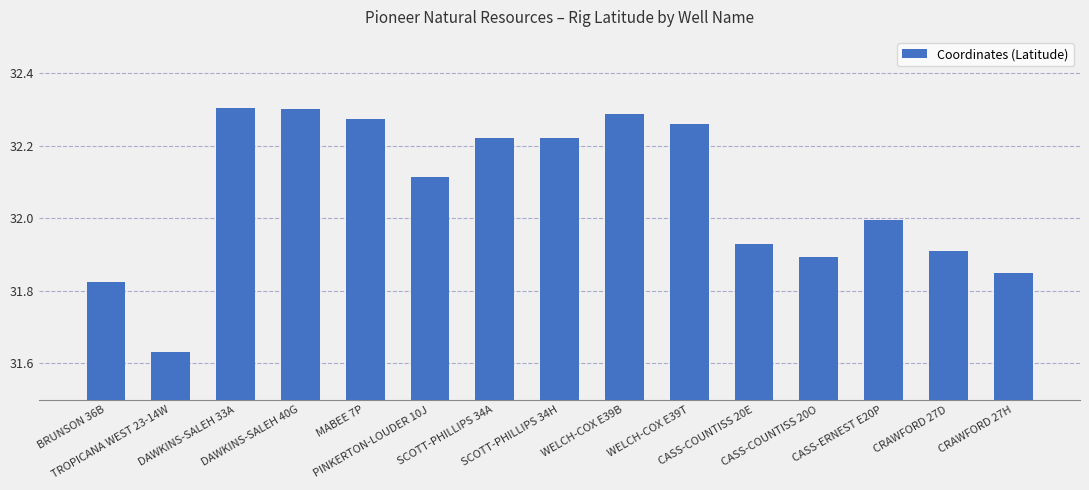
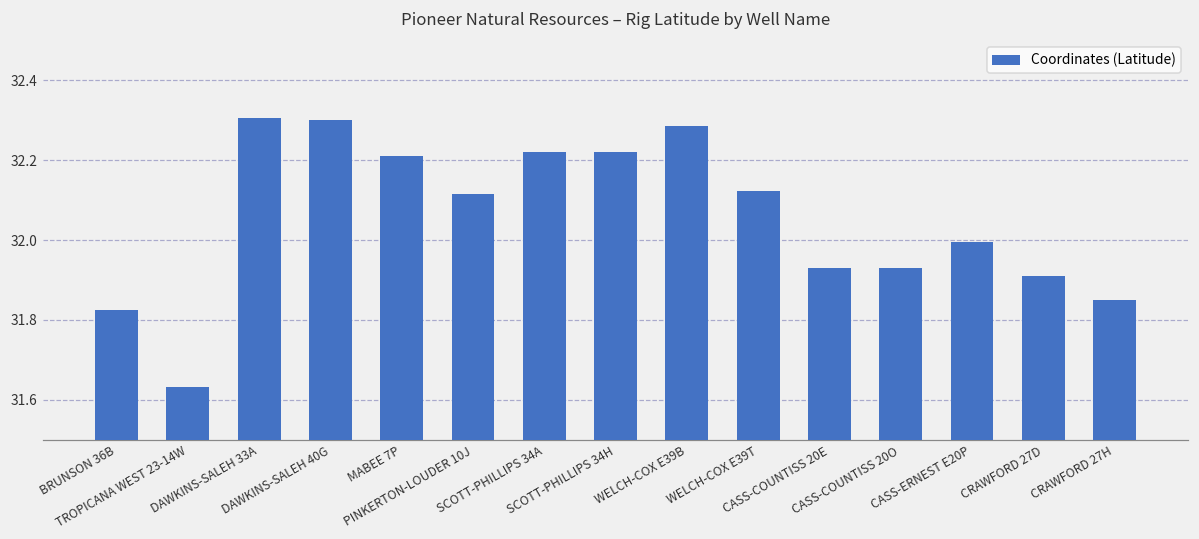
MABEE 7P: 32.27 -> 32.21
WELCH-COX E39T: 32.26 -> 32.12
CASS-COUNTISS 20O: 31.89 -> 31.93
